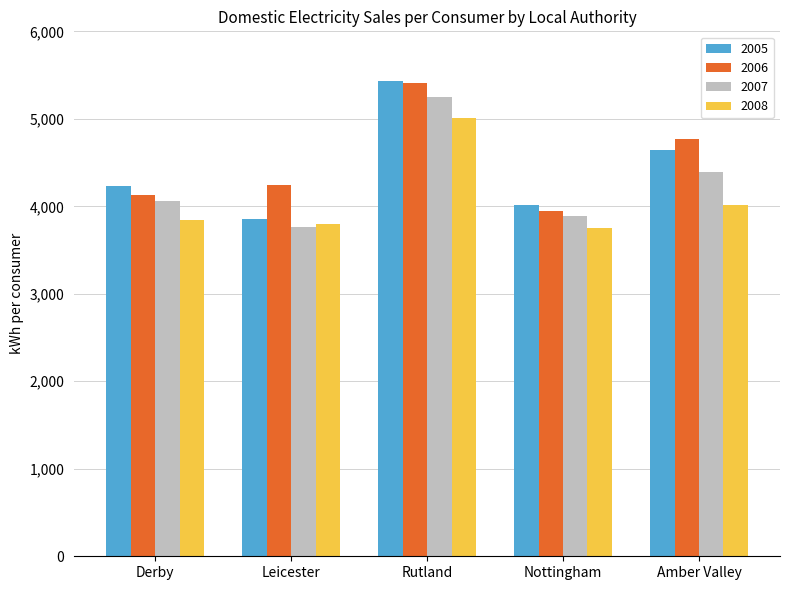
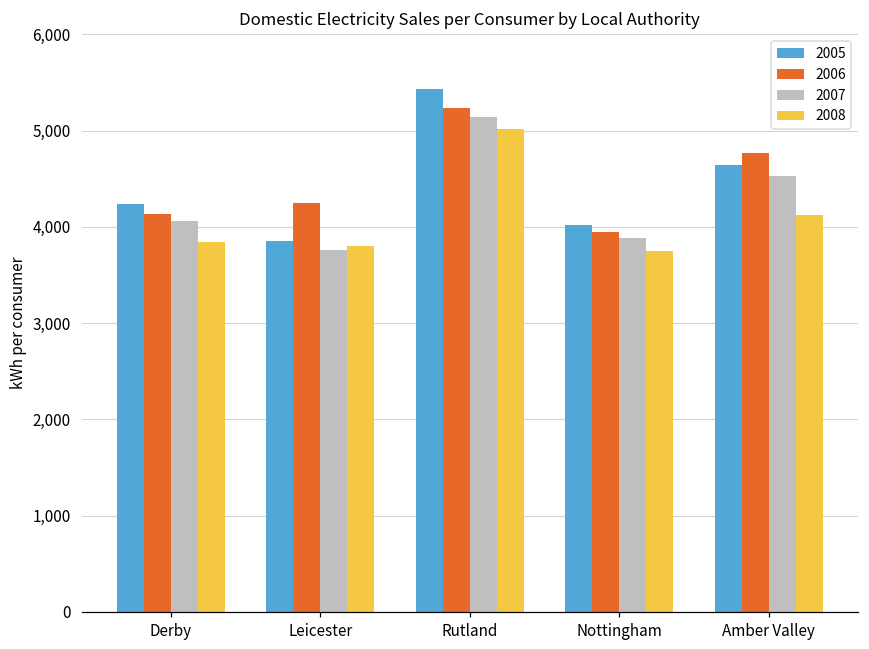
2006, Rutland: 5,400 -> 5,200
2007, Rutland: 5,200 -> 5,100
2007, Amber Valley: 4,400 -> 4,500
2008, Amber Valley: 4,000 -> 4,100
